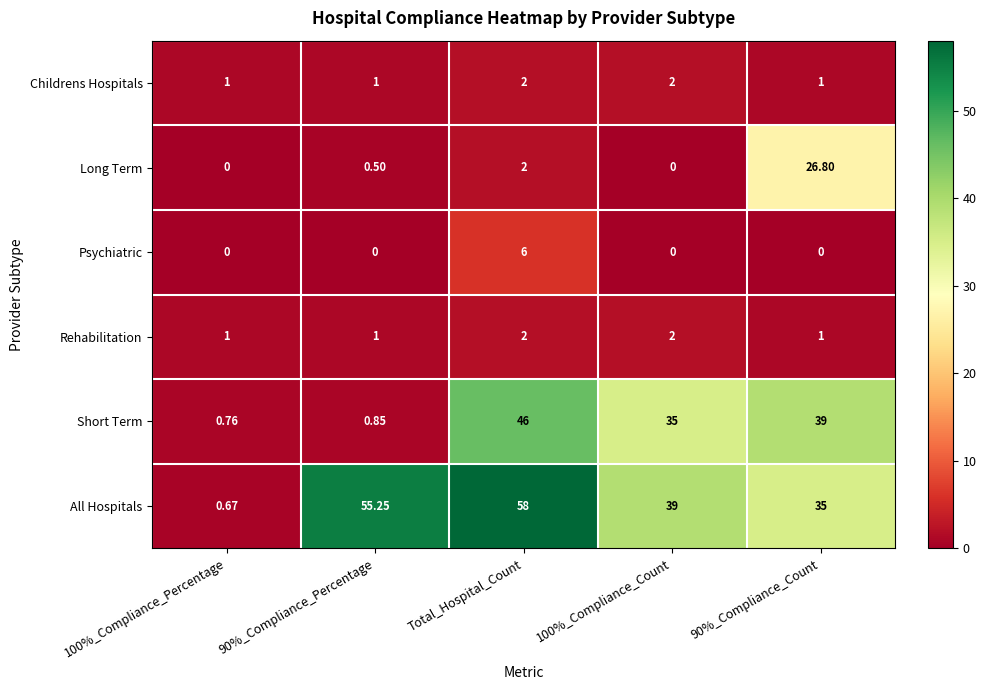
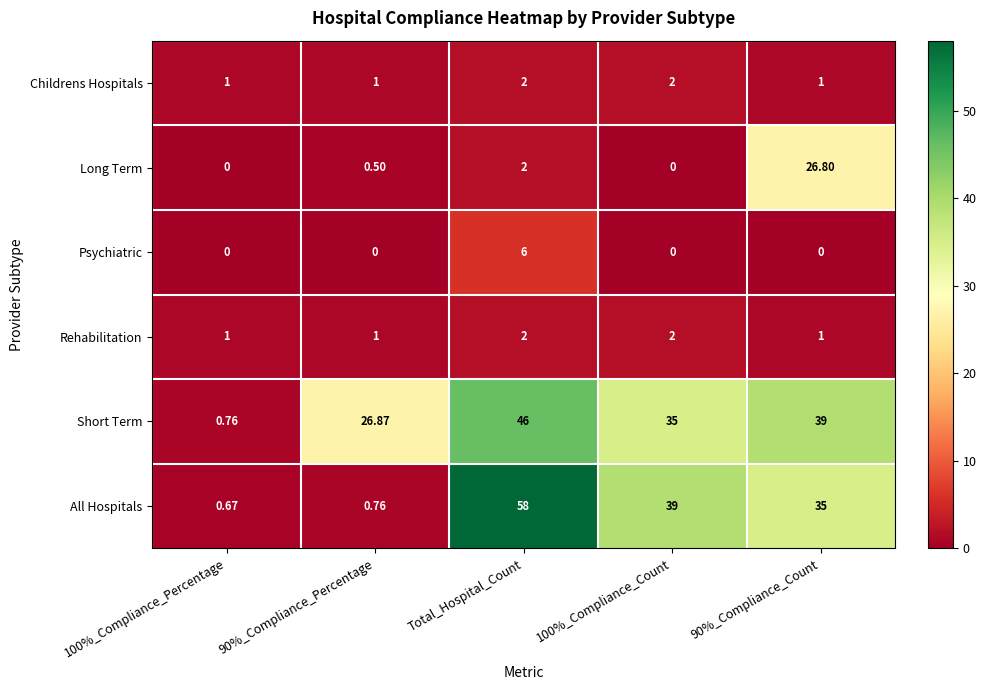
Short Term, 90%_Compliance_Percentage: 0.85 -> 26.87
All Hospitals, 90%_Compliance_Percentage: 55.25 -> 0.76
